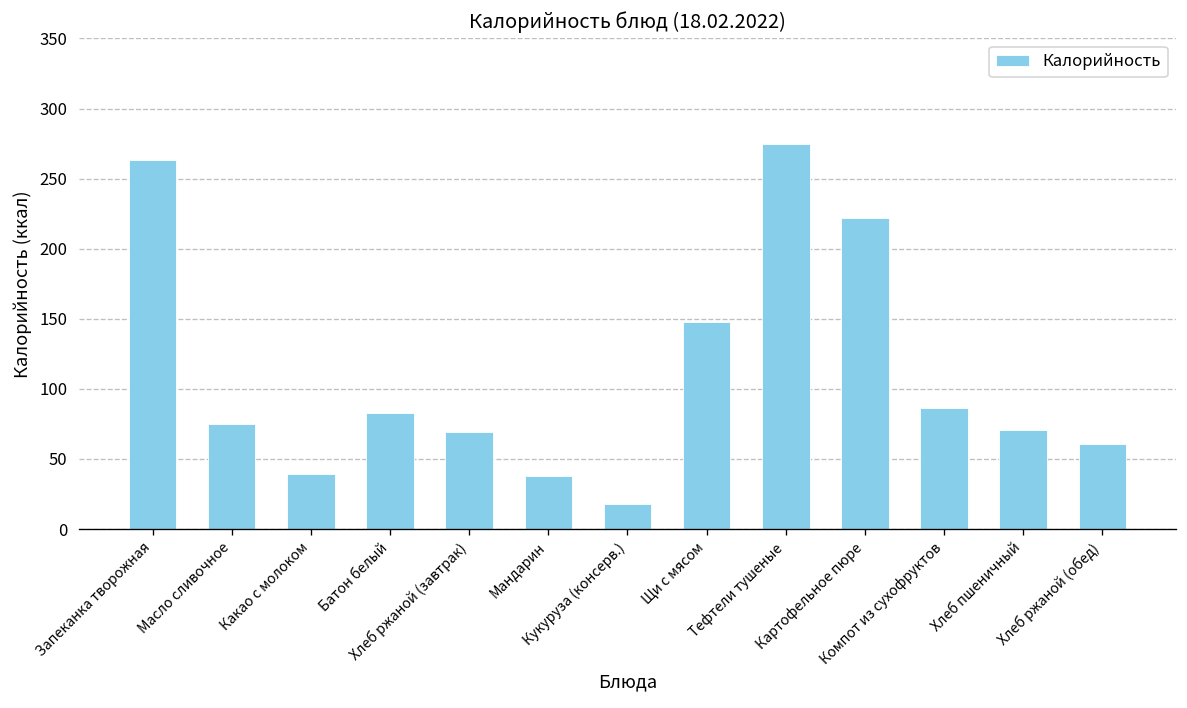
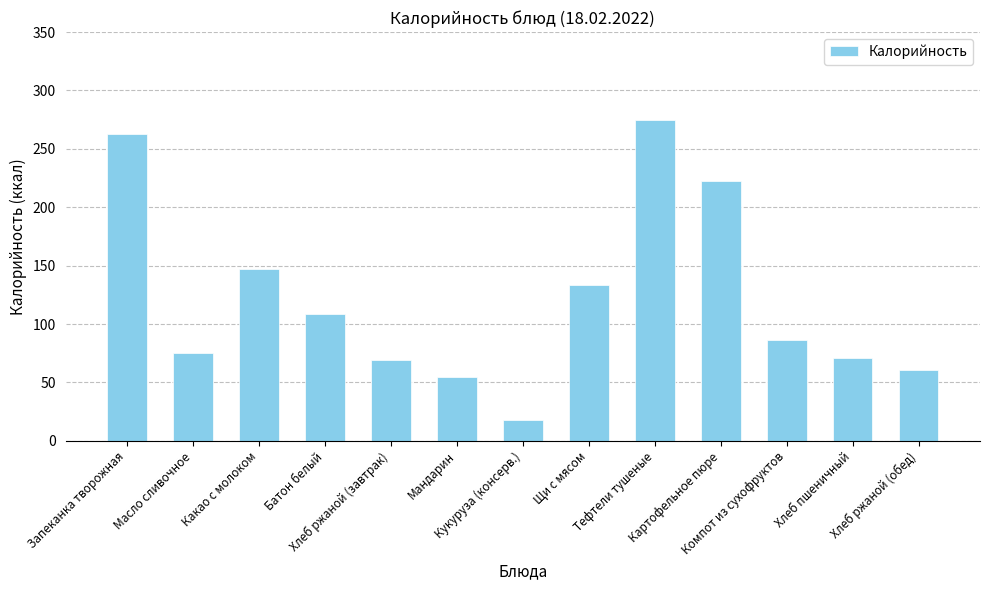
Какао с молоком: 39 -> 147
Батон белый: 83 -> 109
Мандарин: 38 -> 55
Щи с мясом: 148 -> 134
